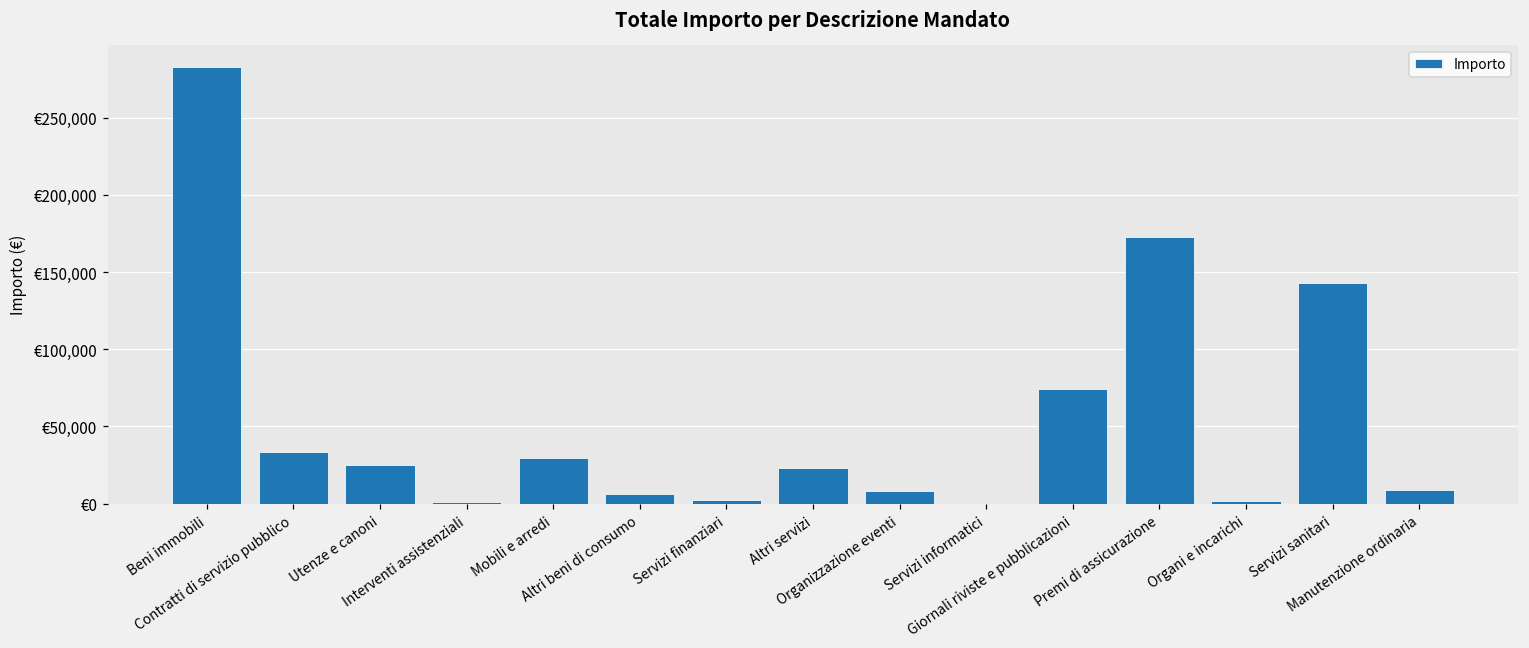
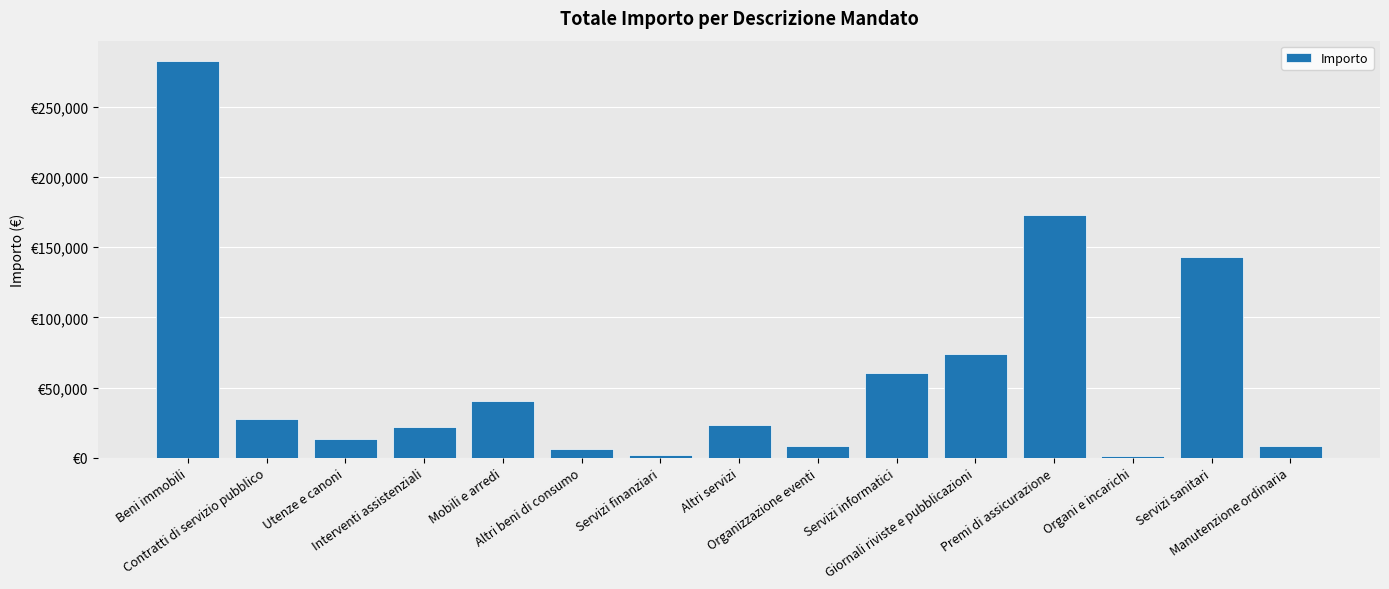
Contratti di servizio pubblico: €34,000 -> €27,000
Utenze e canoni: €25,000 -> €13,000
Interventi assistenziali: €1,000 -> €22,000
Mobili e arredi: €30,000 -> €40,000
Servizi informatici: €0 -> €61,000
